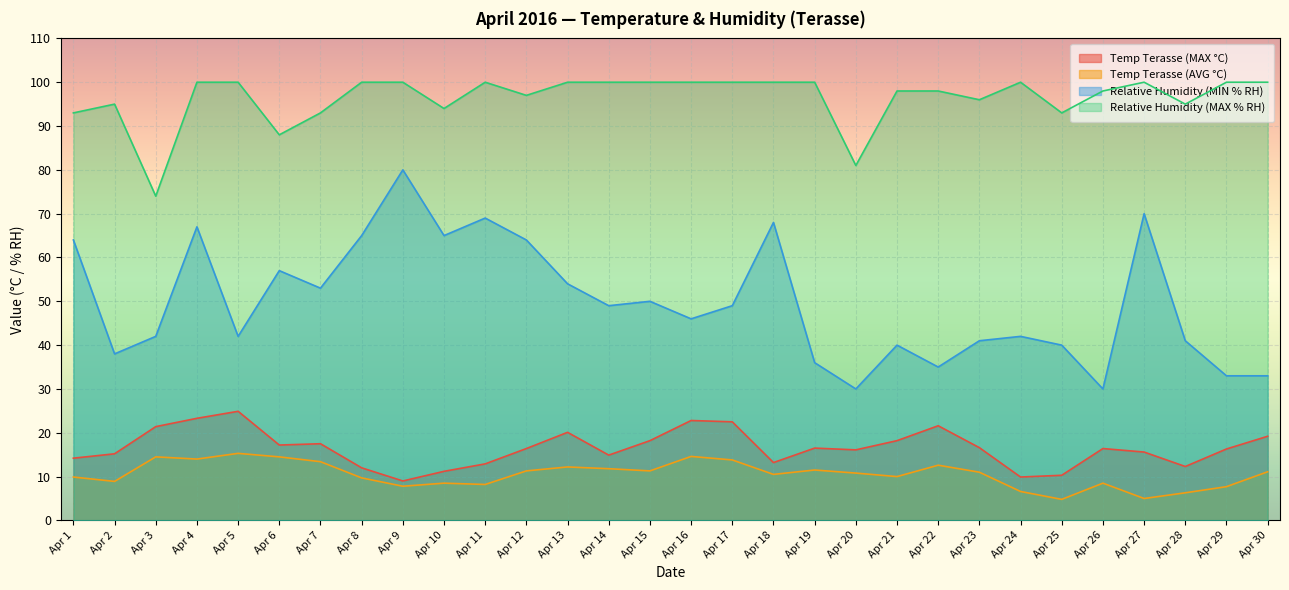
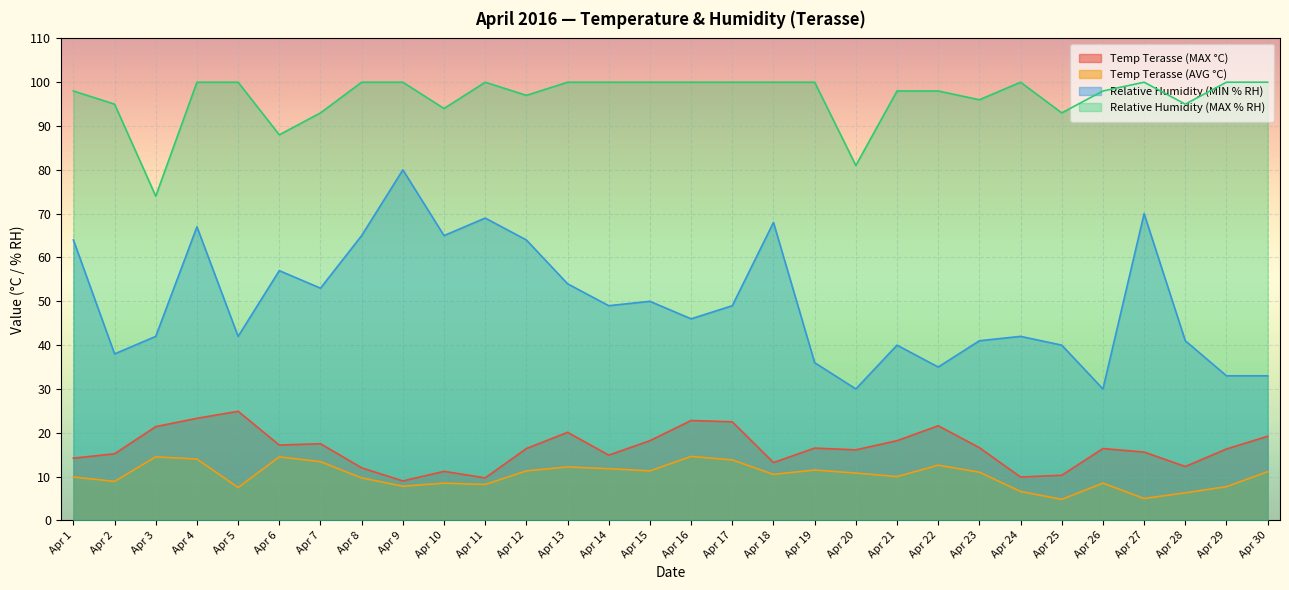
Relative Humidity (MAX % RH), Apr 1: 93 -> 98
Temp Terasse (AVG °C), Apr 5: 15 -> 8
Temp Terasse (MAX °C), Apr 11: 13 -> 10
